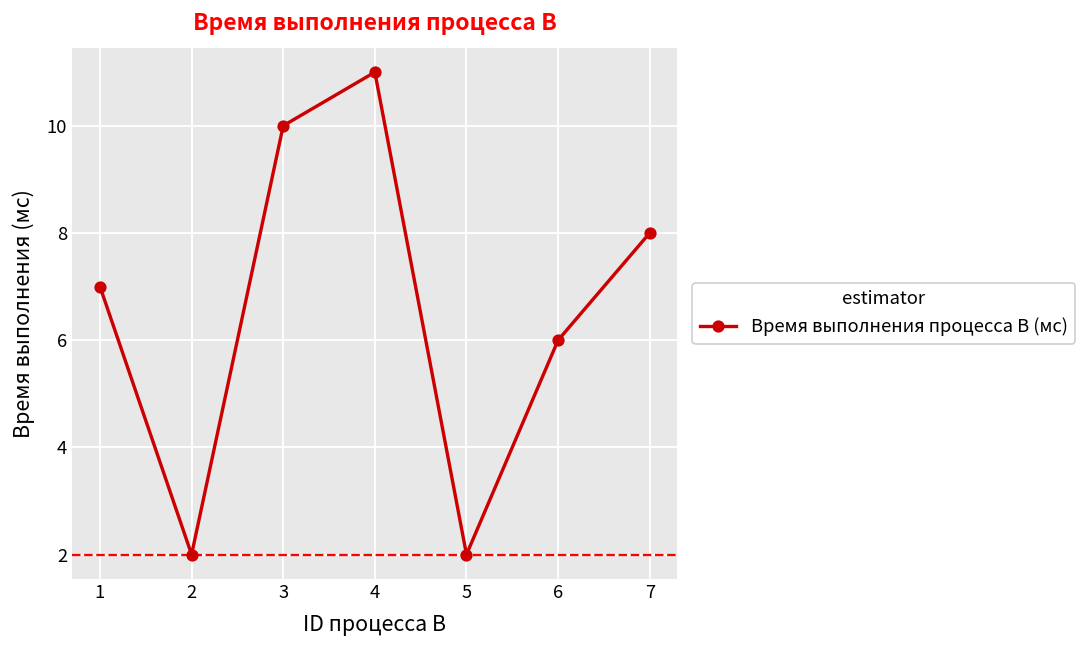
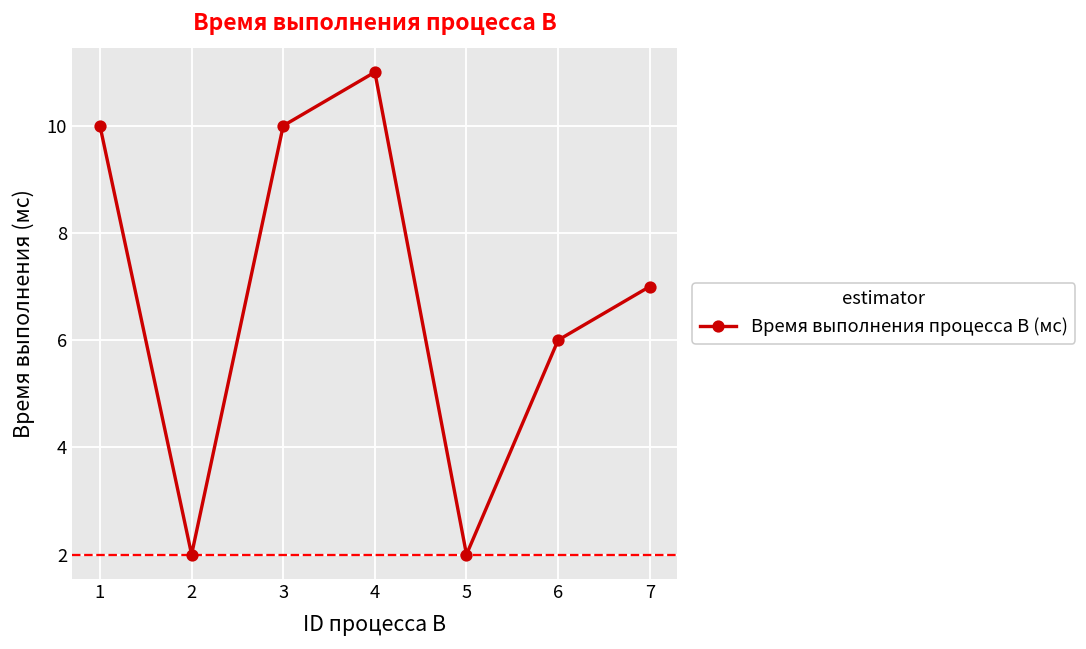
1: 7 -> 10
7: 8 -> 7
